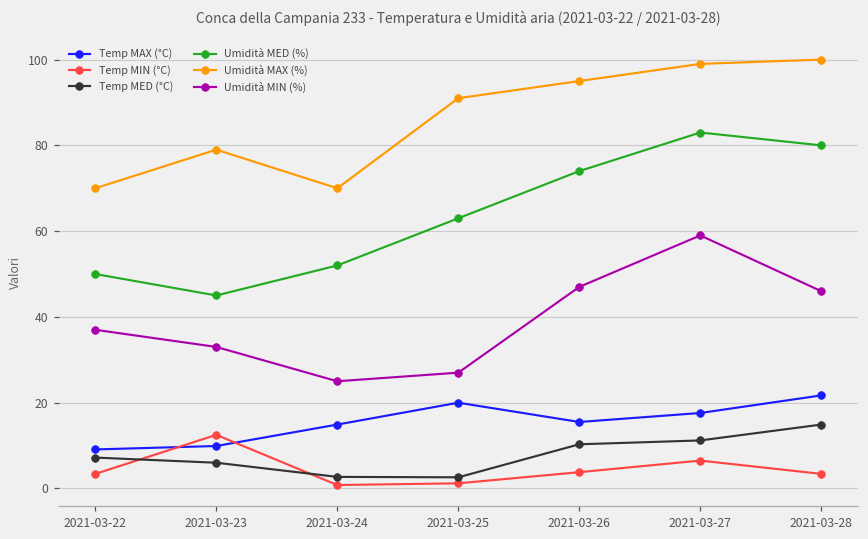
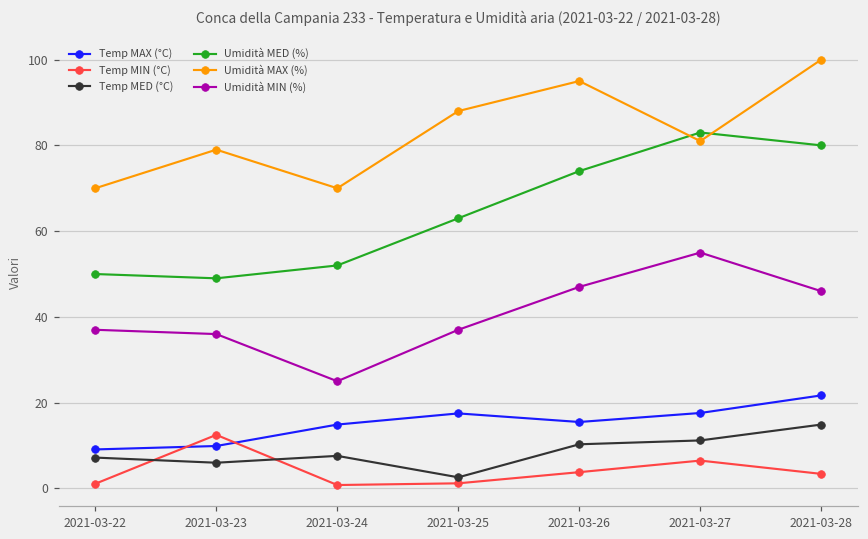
Temp MIN (°C), 2021-03-22: 3 -> 1
Umidità MED (%), 2021-03-23: 45 -> 49
Umidità MIN (%), 2021-03-23: 33 -> 36
Temp MED (°C), 2021-03-24: 3 -> 8
Temp MAX (°C), 2021-03-25: 20 -> 18
Umidità MAX (%), 2021-03-25: 91 -> 88
Umidità MIN (%), 2021-03-25: 27 -> 37
Umidità MAX (%), 2021-03-27: 99 -> 81
Umidità MIN (%), 2021-03-27: 59 -> 55
